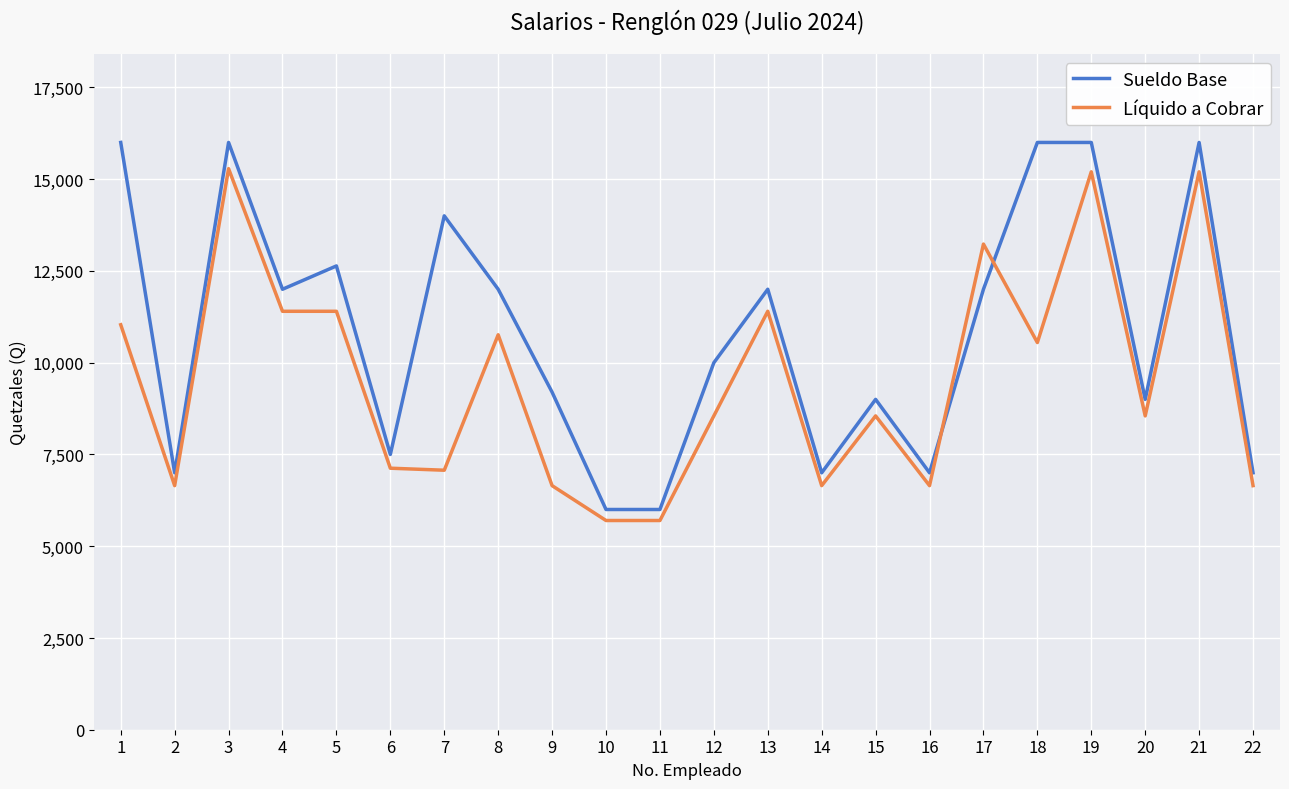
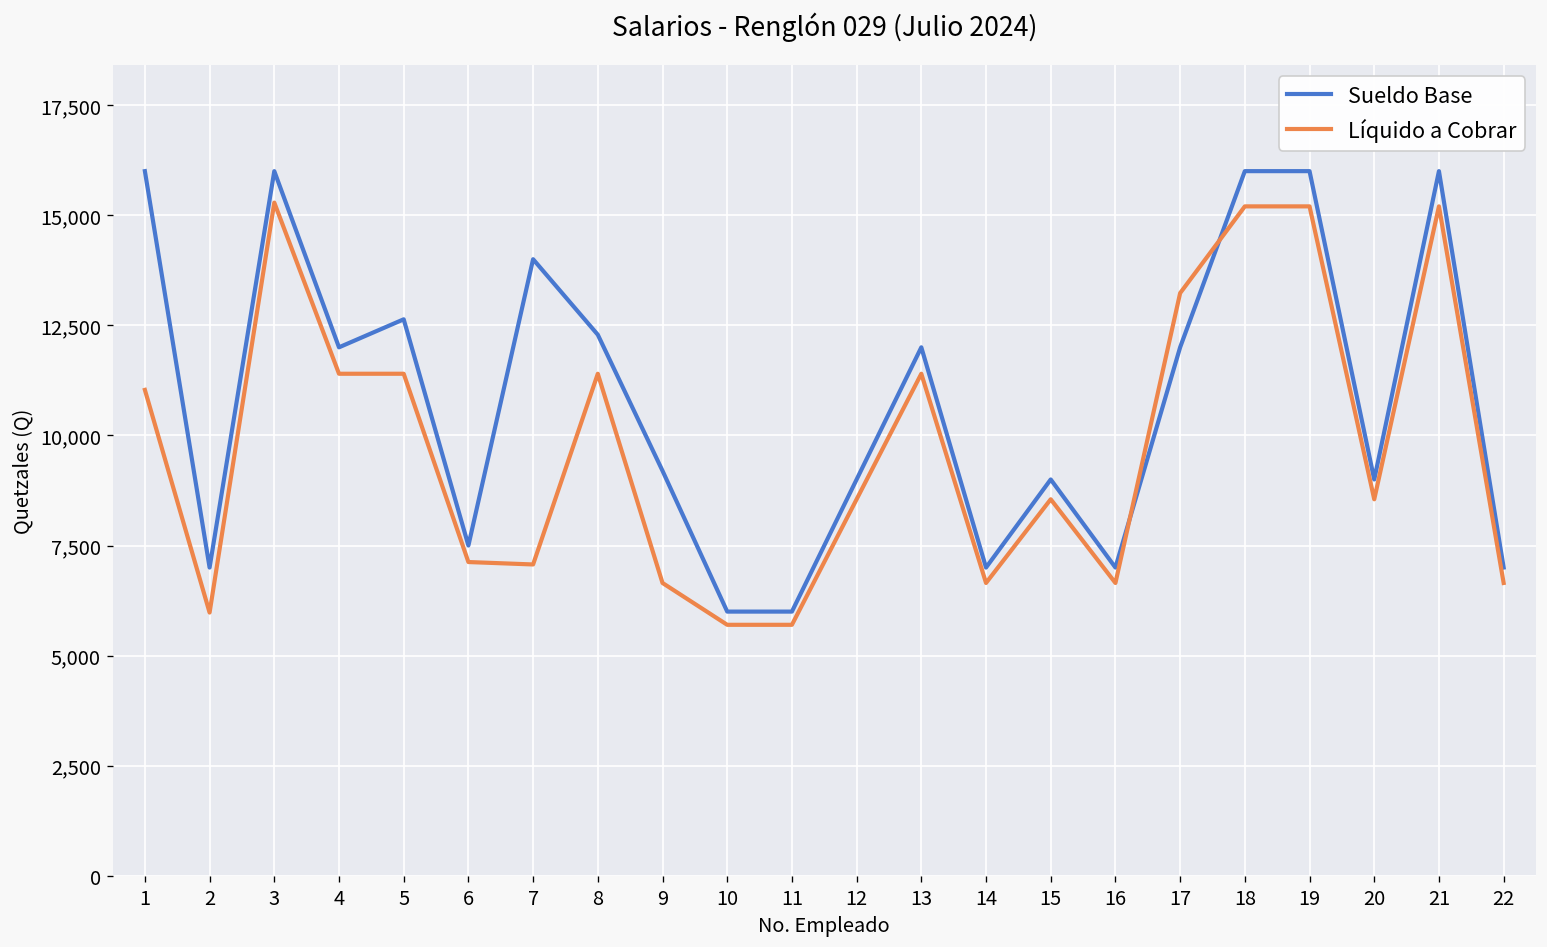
Líquido a Cobrar, 2: 6,700 -> 6,000
Sueldo Base, 8: 12,000 -> 12,300
Líquido a Cobrar, 8: 10,800 -> 11,400
Sueldo Base, 12: 10,000 -> 9,000
Líquido a Cobrar, 18: 10,500 -> 15,200
